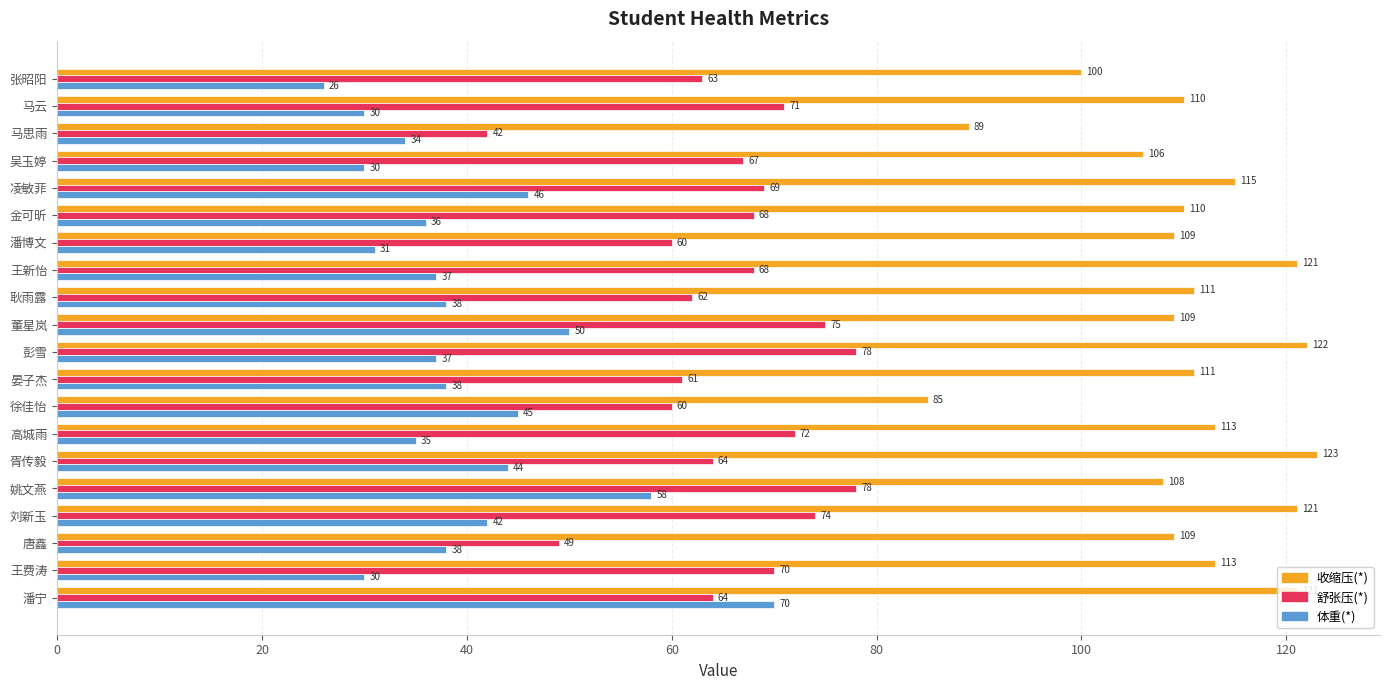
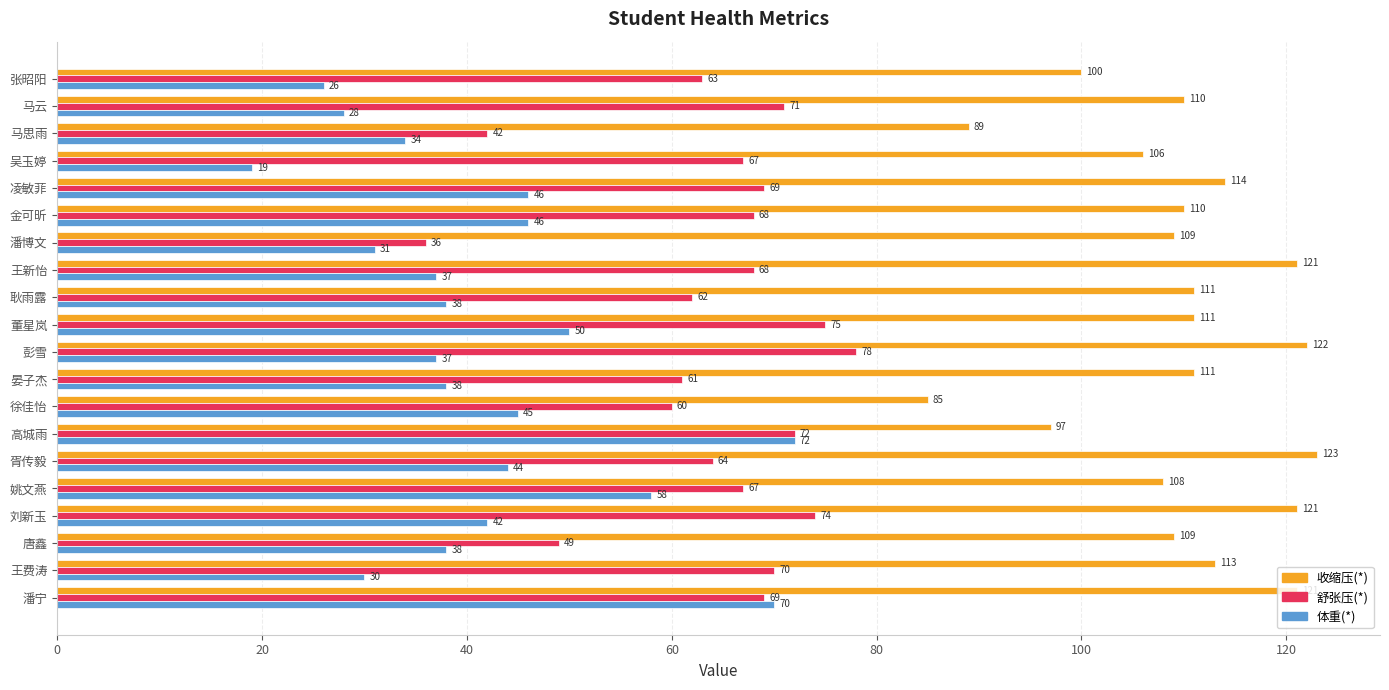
体重(*), 马云: 30 -> 28
体重(*), 吴玉婷: 30 -> 19
收缩压(*), 凌敏菲: 115 -> 114
体重(*), 金可昕: 36 -> 46
舒张压(*), 潘博文: 60 -> 36
收缩压(*), 董星岚: 109 -> 111
收缩压(*), 高城雨: 113 -> 97
体重(*), 高城雨: 35 -> 72
舒张压(*), 姚文燕: 78 -> 67
舒张压(*), 潘宁: 64 -> 69
